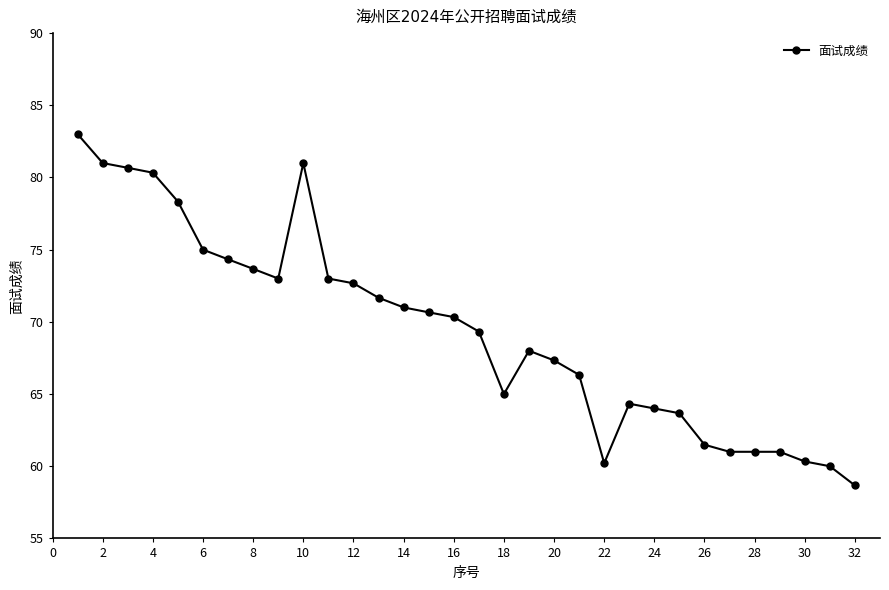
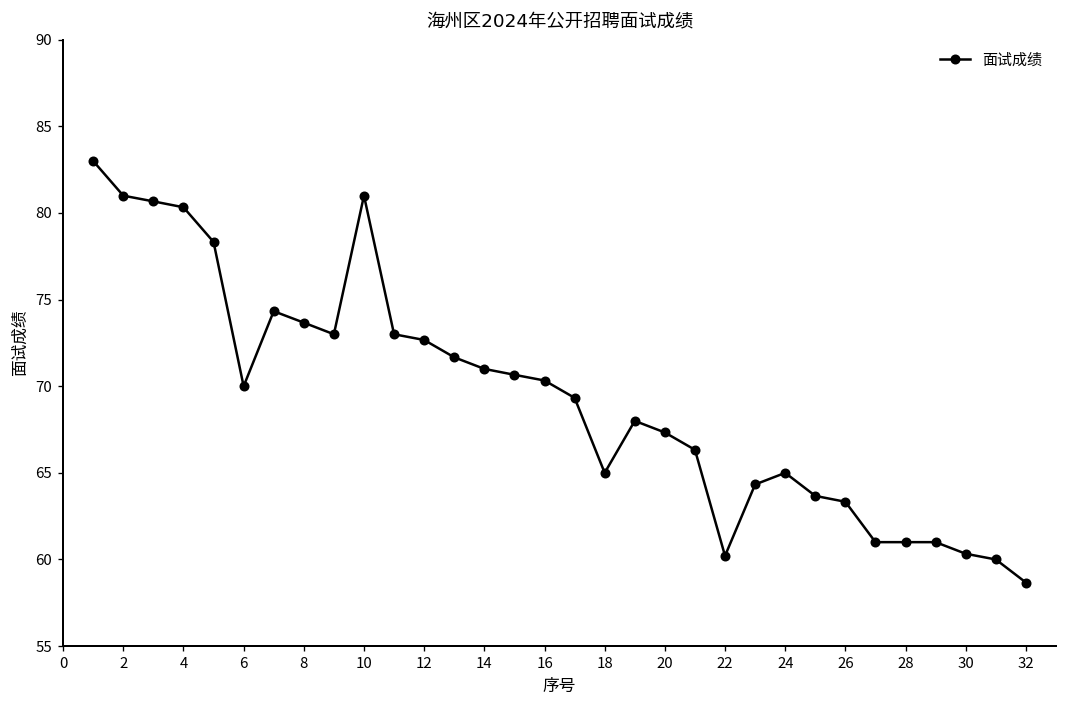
6: 75 -> 70
24: 64 -> 65
26: 61.5 -> 63.3
